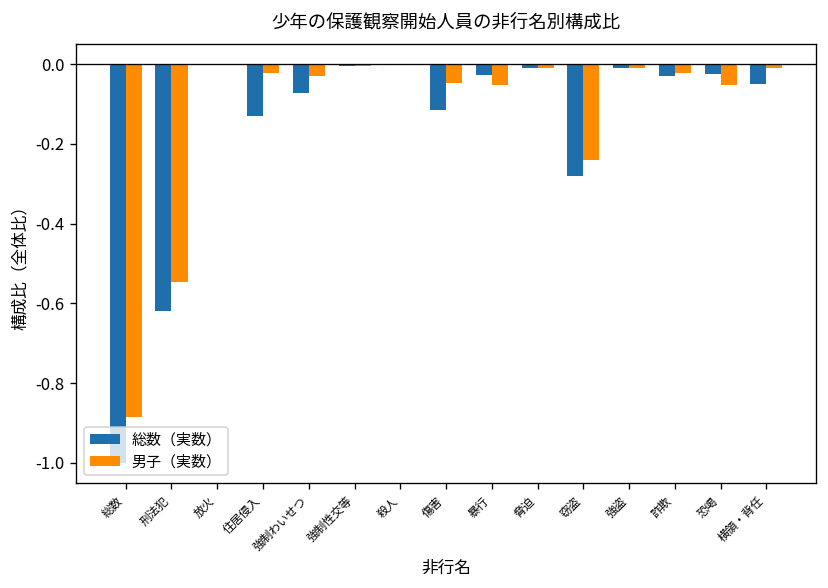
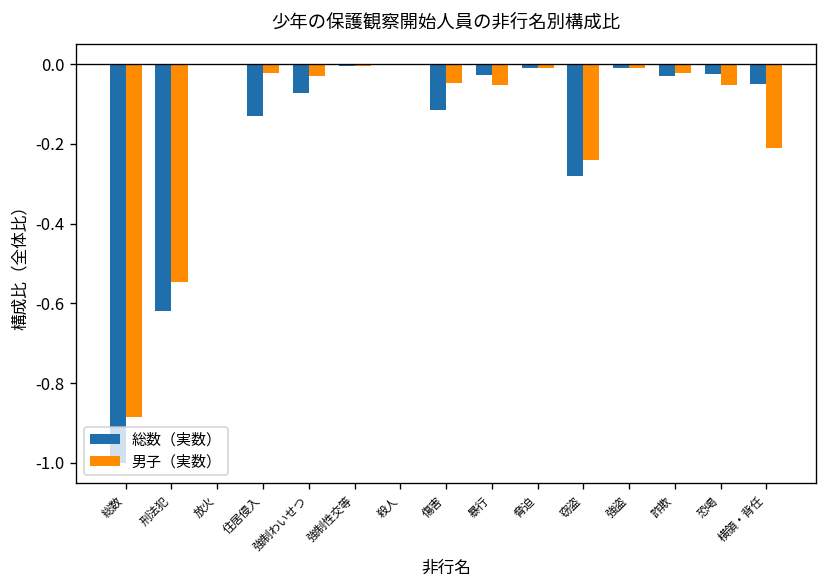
男子（実数）, 横領・背任: -0.01 -> -0.21
